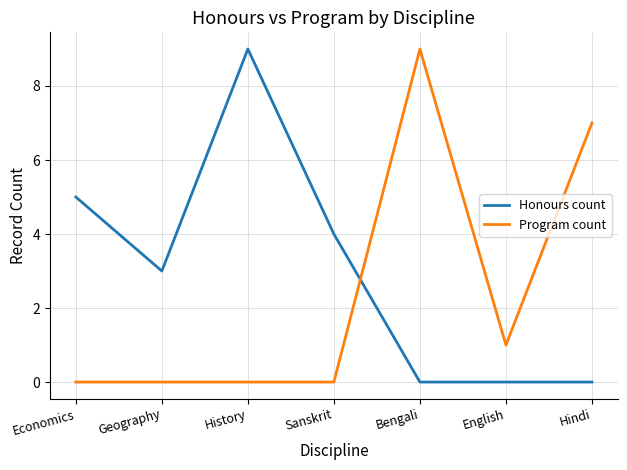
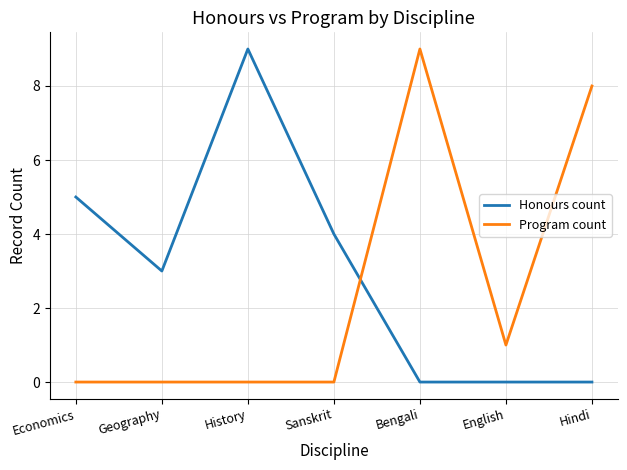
Program count, Hindi: 7 -> 8
